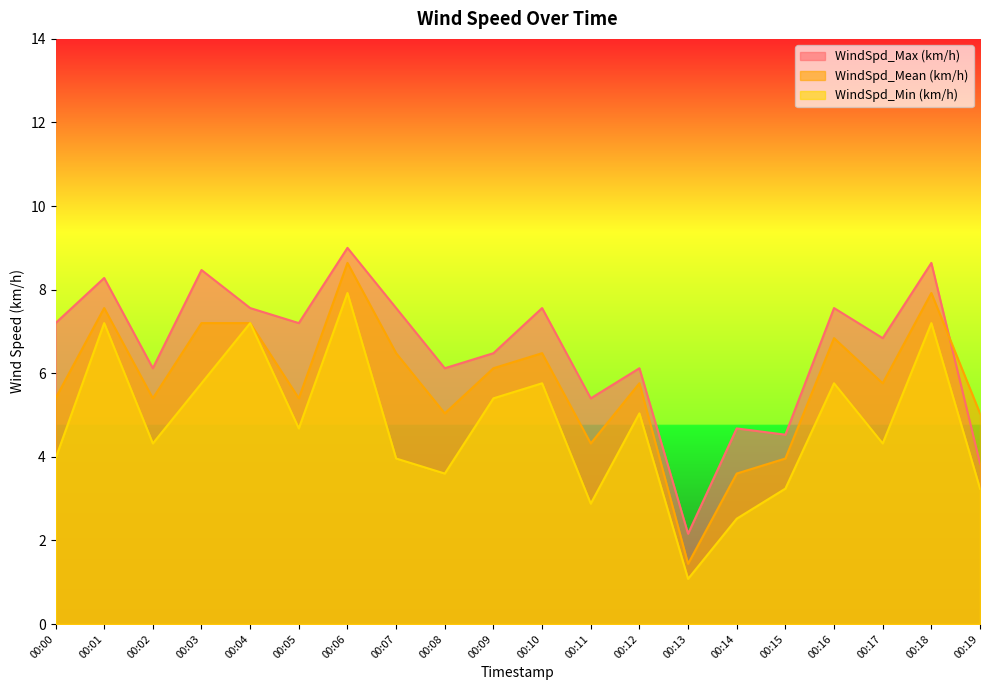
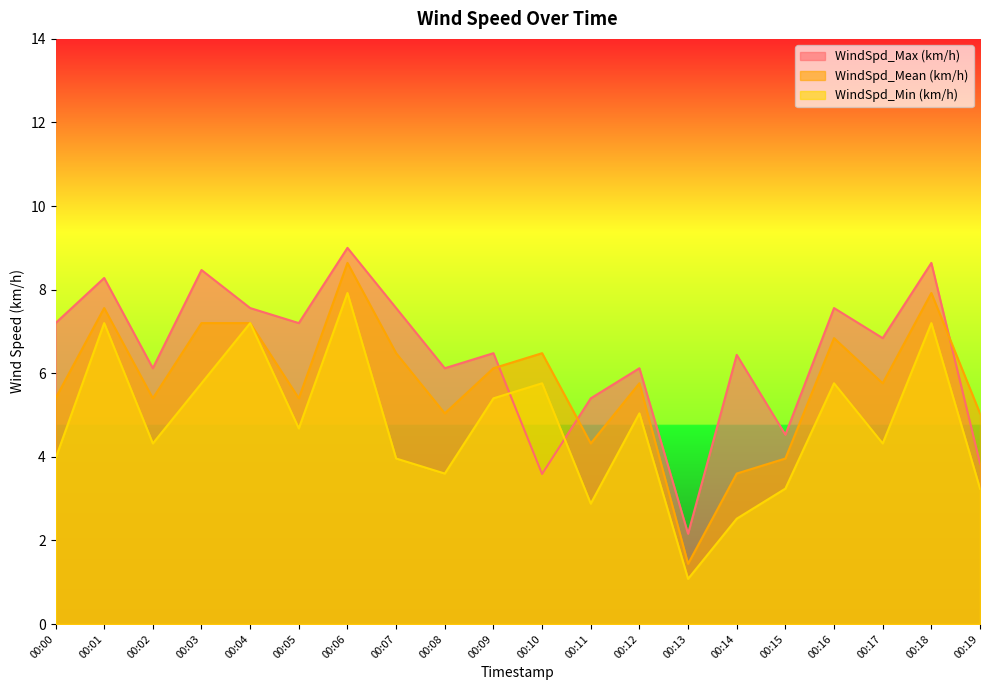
WindSpd_Max (km/h), 00:10: 7.6 -> 3.6
WindSpd_Max (km/h), 00:14: 4.7 -> 6.4
